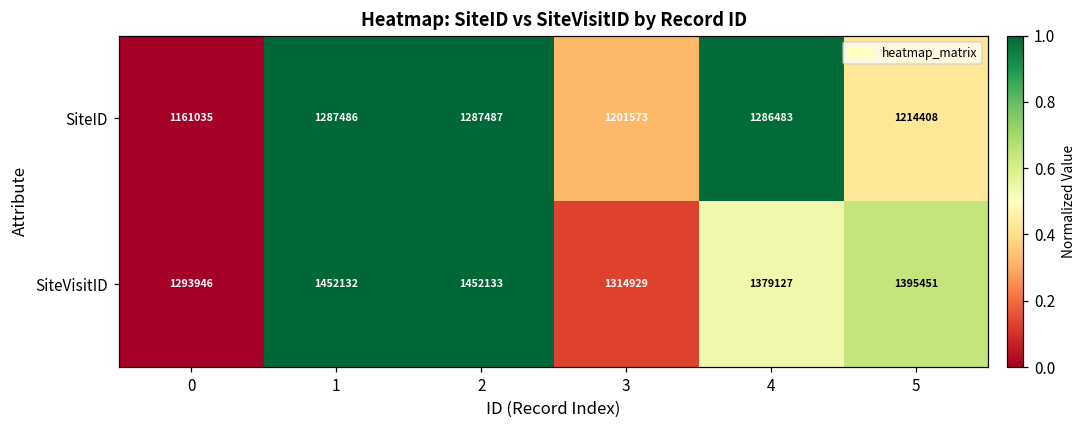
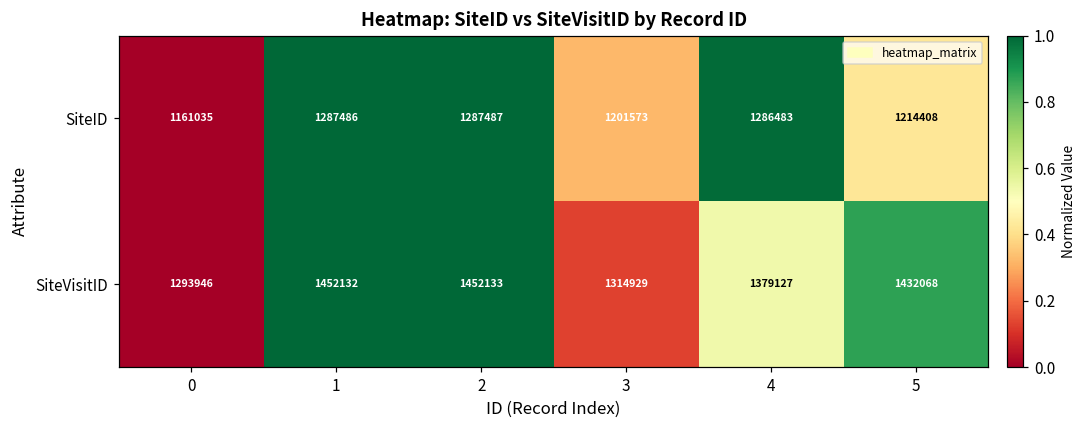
SiteVisitID, 5: 1395451 -> 1432068
